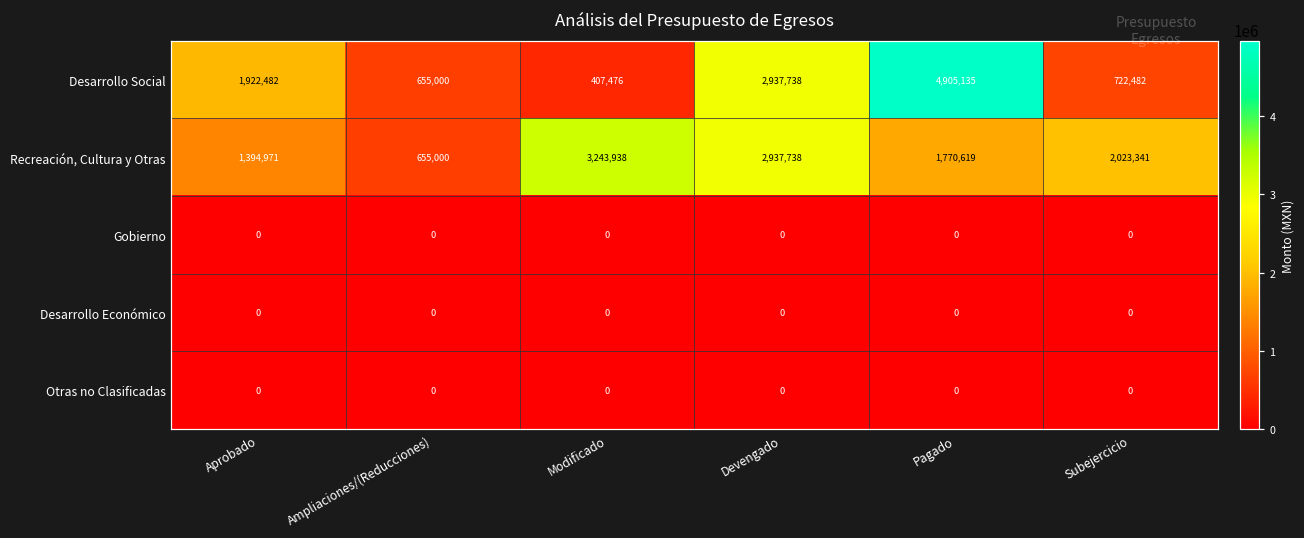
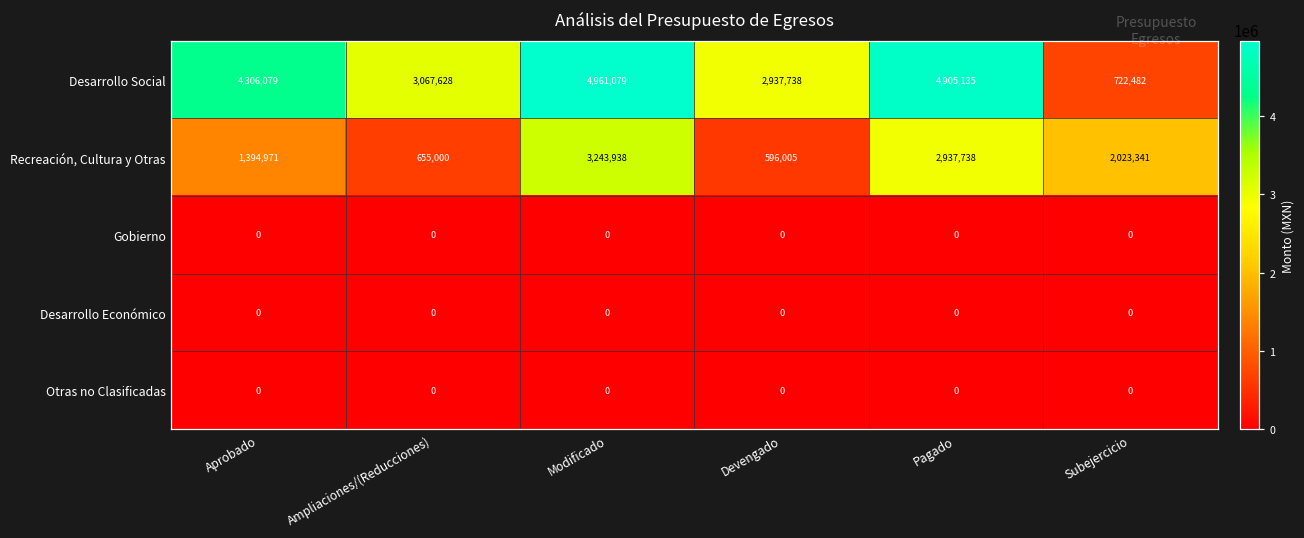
Desarrollo Social, Aprobado: 1,922,482 -> 4,306,079
Desarrollo Social, Ampliaciones/(Reducciones): 655,000 -> 3,067,628
Desarrollo Social, Modificado: 407,476 -> 4,961,079
Recreación, Cultura y Otras, Devengado: 2,937,738 -> 596,005
Recreación, Cultura y Otras, Pagado: 1,770,619 -> 2,937,738
